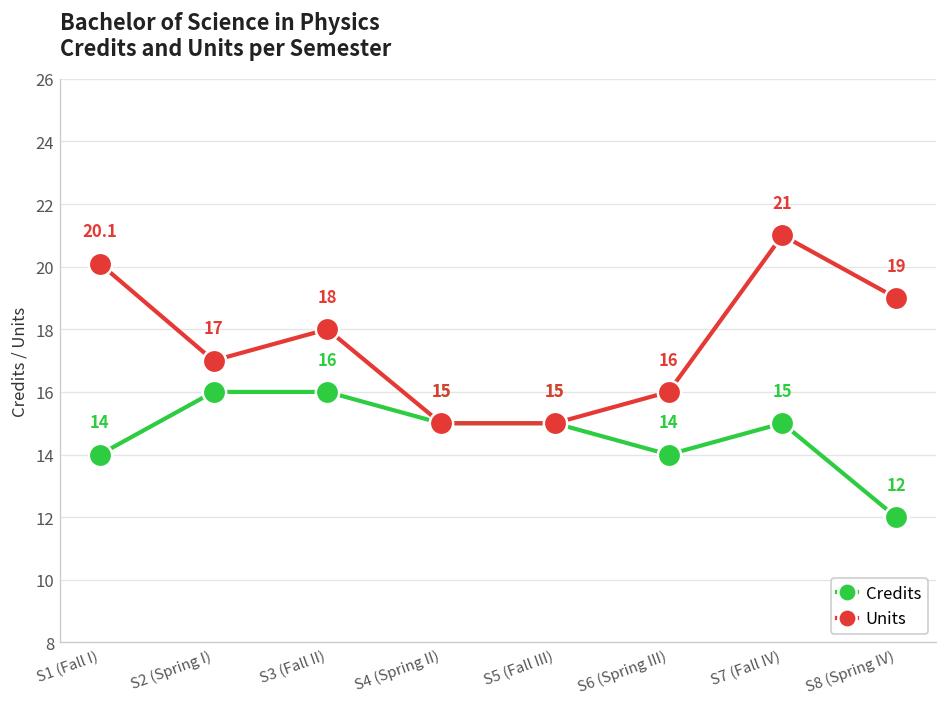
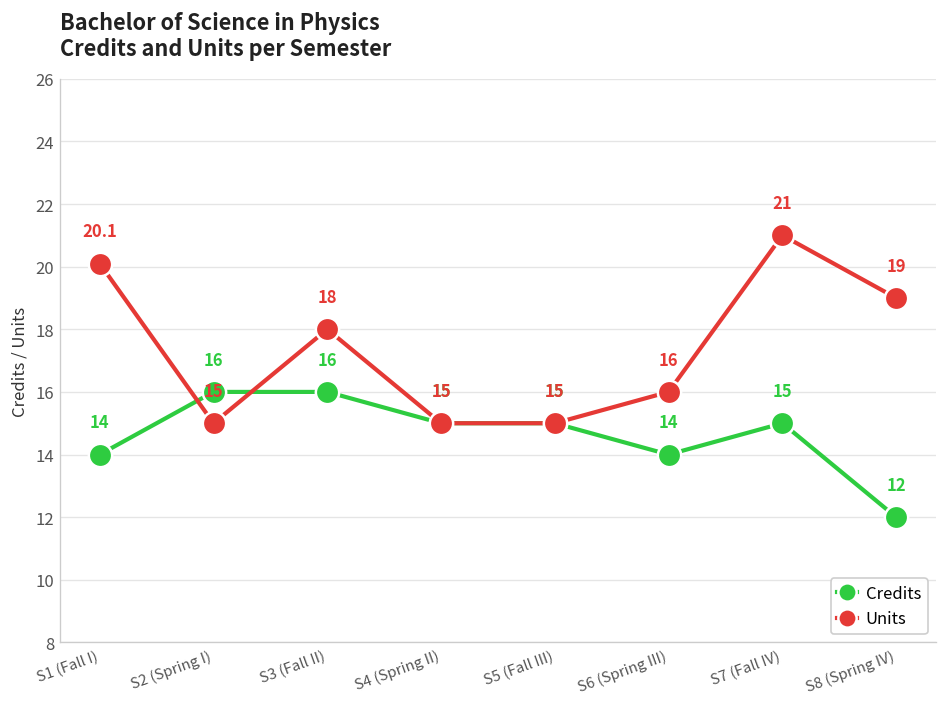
Units, S2 (Spring I): 17 -> 15
